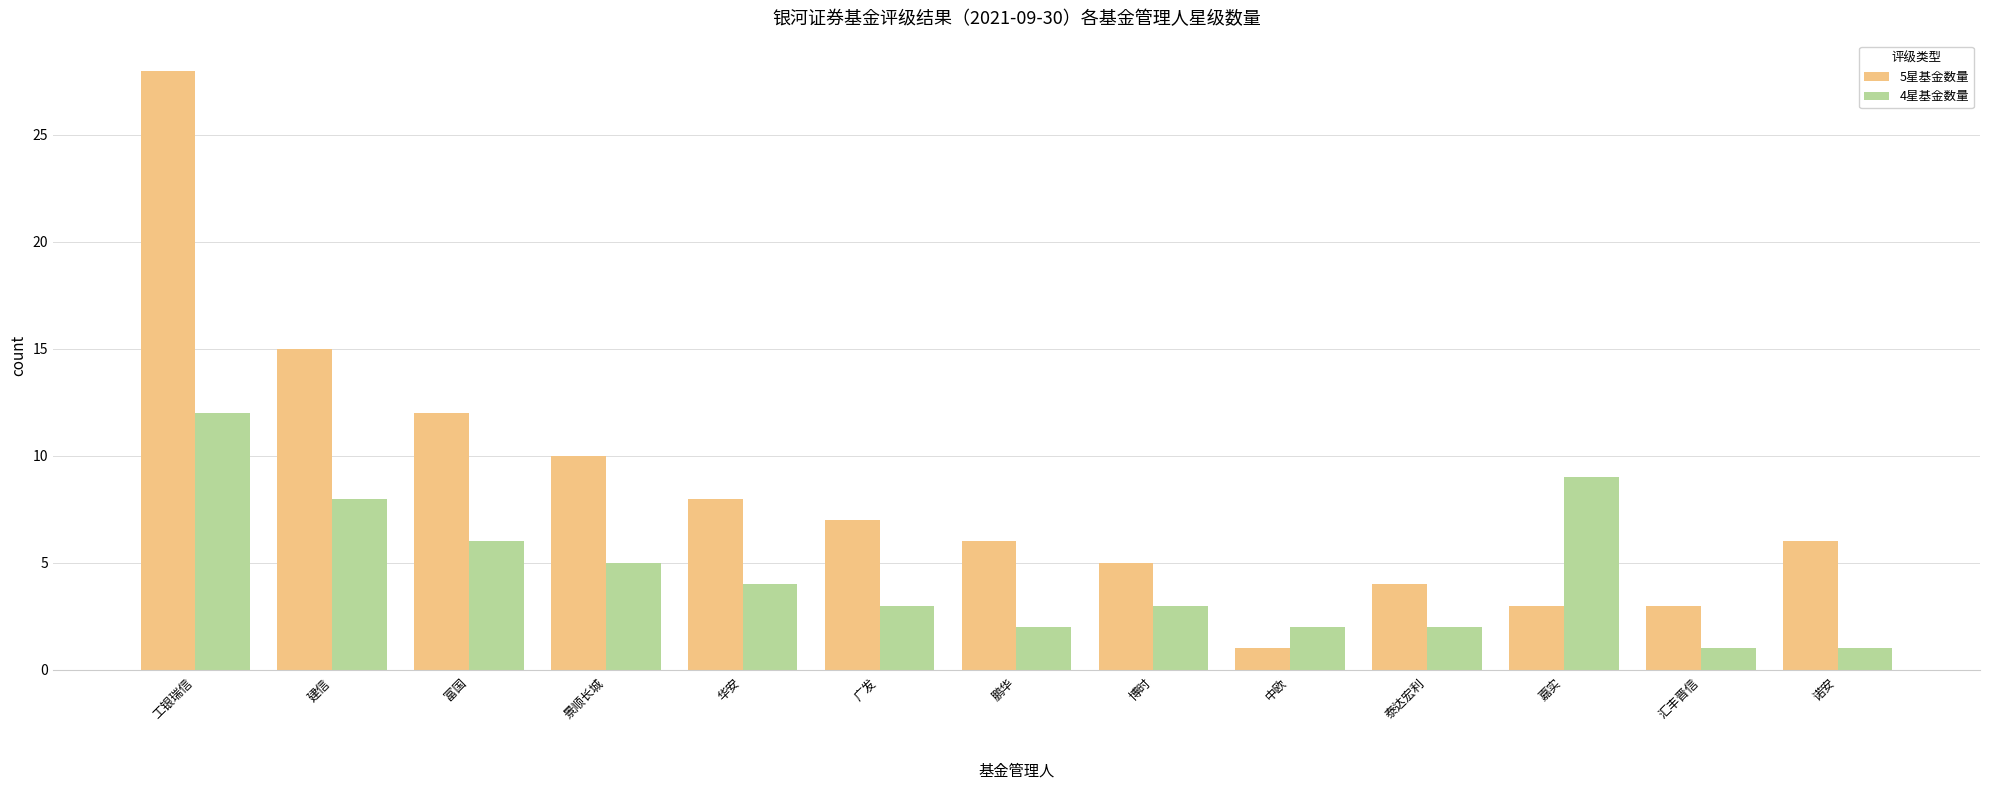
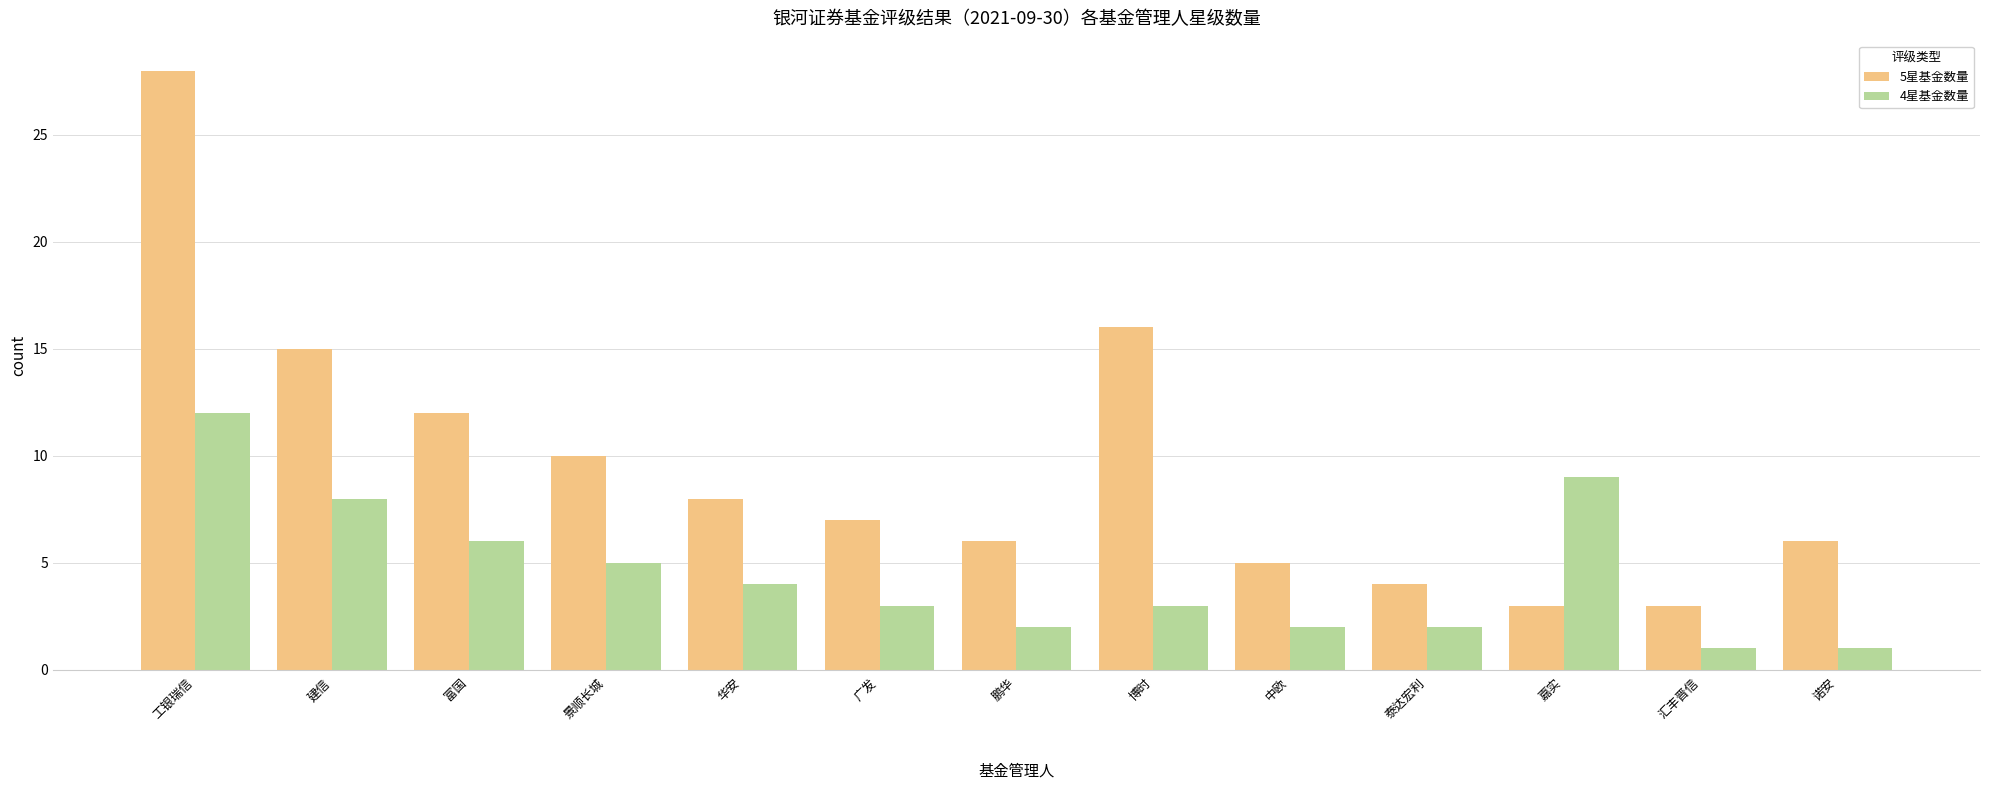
5星基金数量, 博时: 5 -> 16
5星基金数量, 中欧: 1 -> 5
